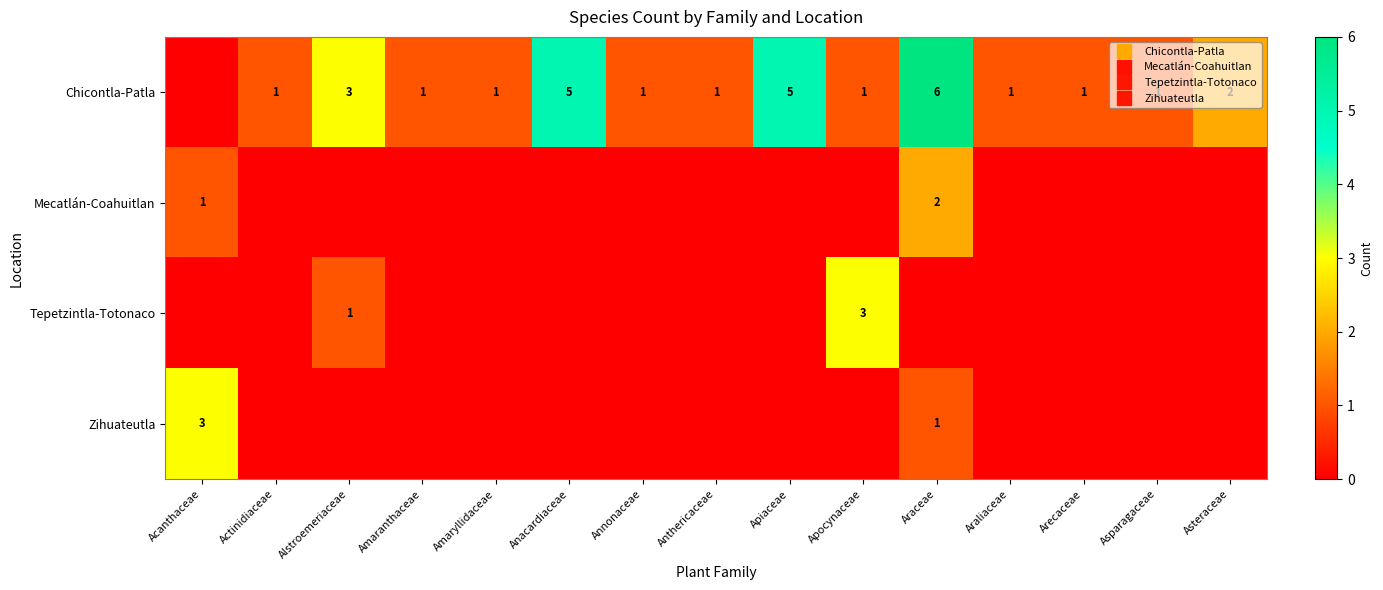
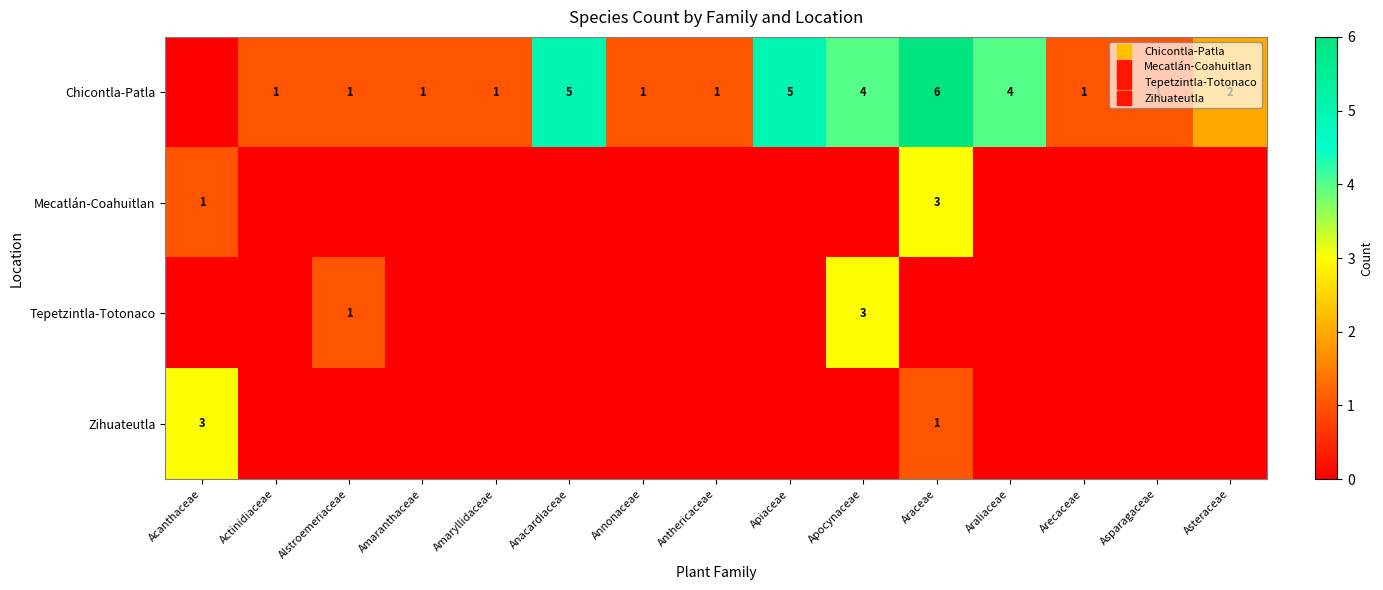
Chicontla-Patla, Alstroemeriaceae: 3 -> 1
Chicontla-Patla, Apocynaceae: 1 -> 4
Chicontla-Patla, Araliaceae: 1 -> 4
Mecatlán-Coahuitlan, Araceae: 2 -> 3
